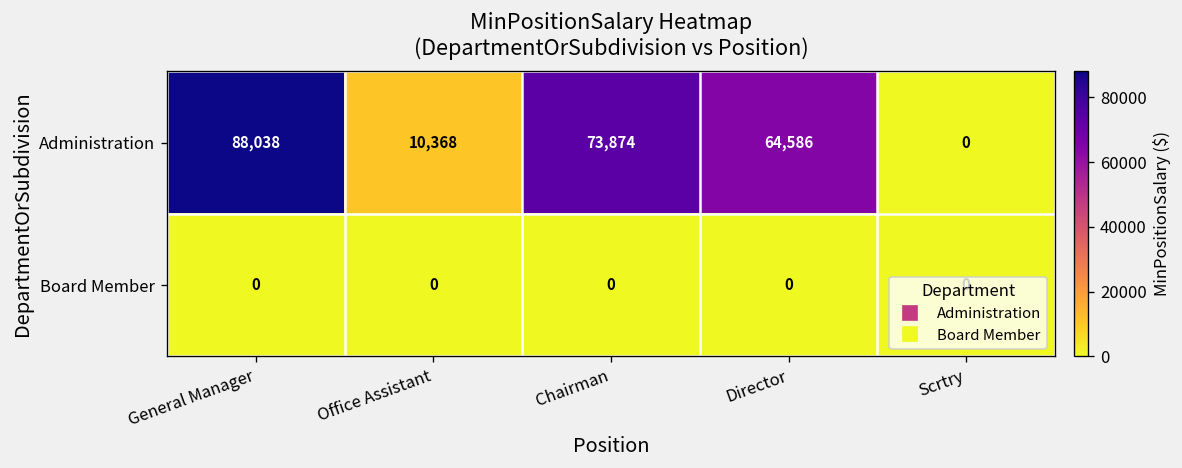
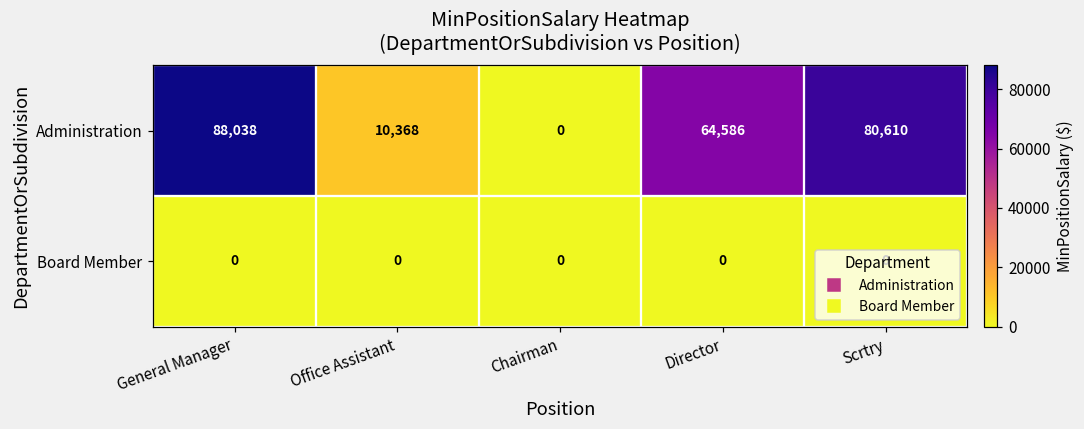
Administration, Chairman: 73,874 -> 0
Administration, Scrtry: 0 -> 80,610
